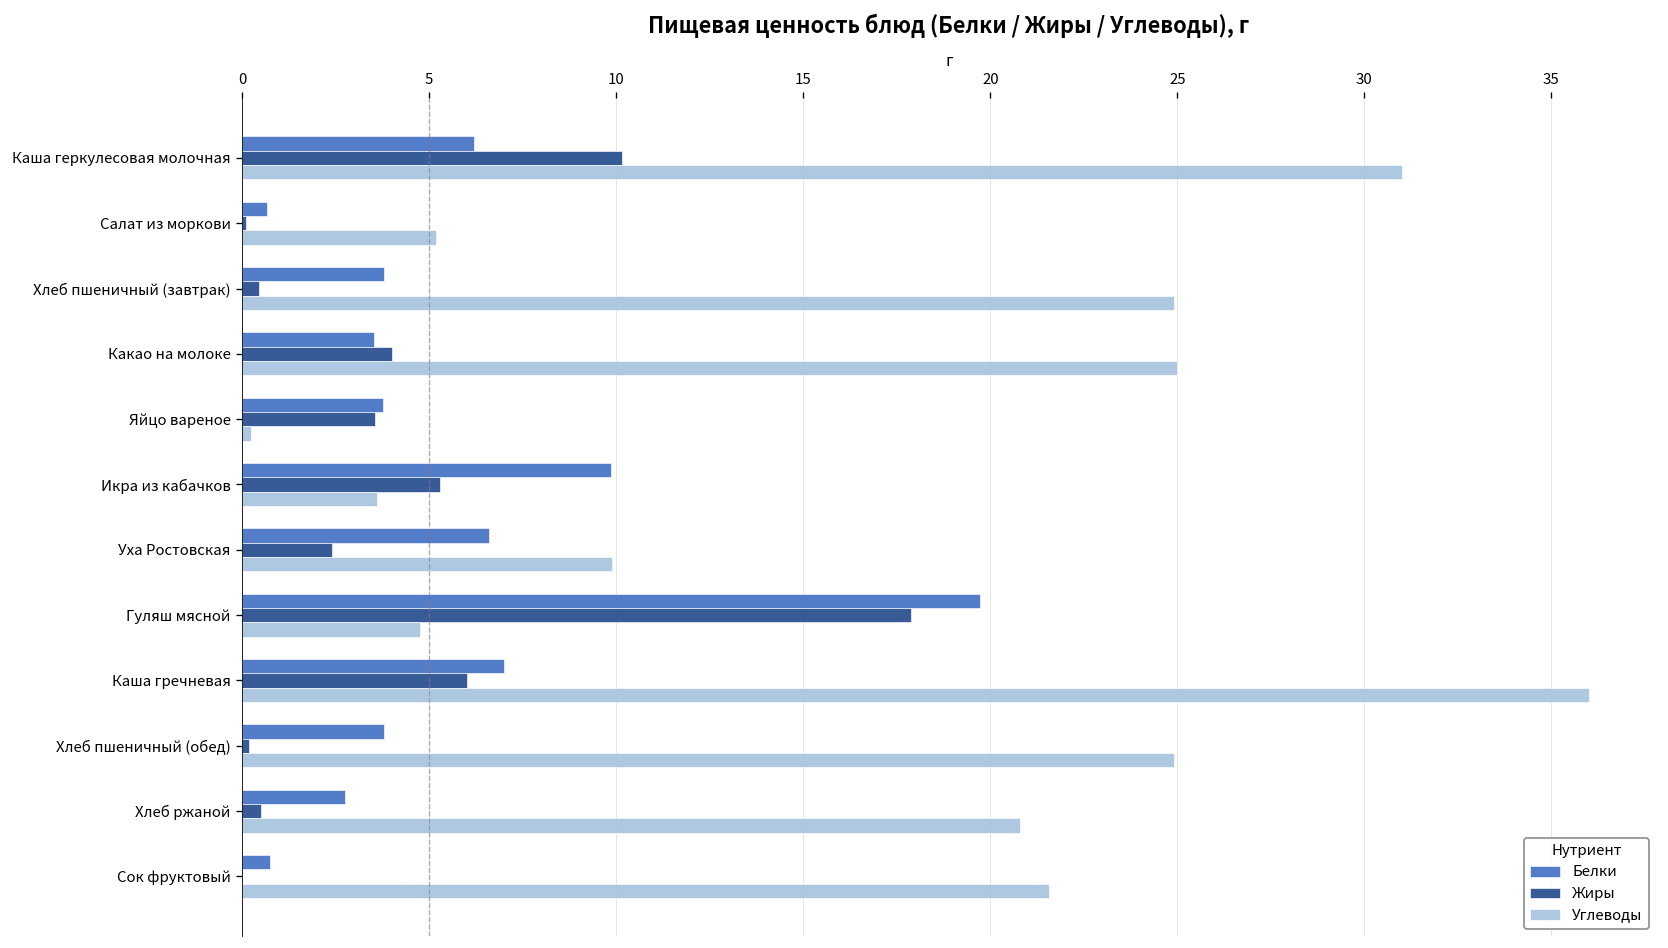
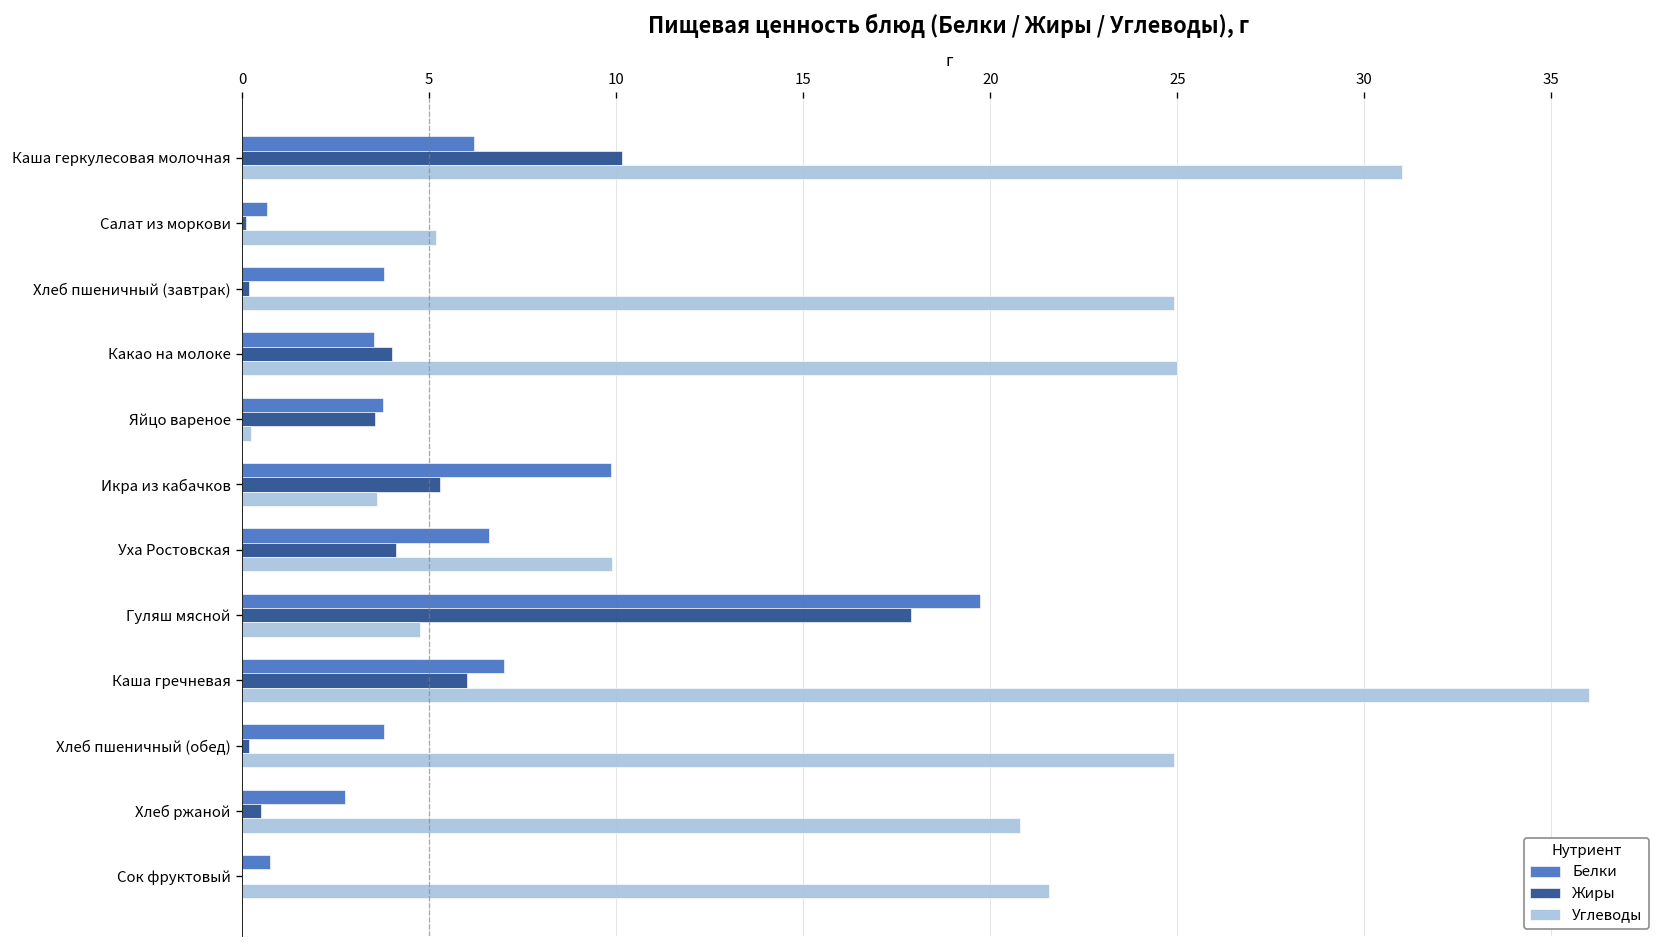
Жиры, Хлеб пшеничный (завтрак): 0.5 -> 0.2
Жиры, Уха Ростовская: 2.4 -> 4.1
